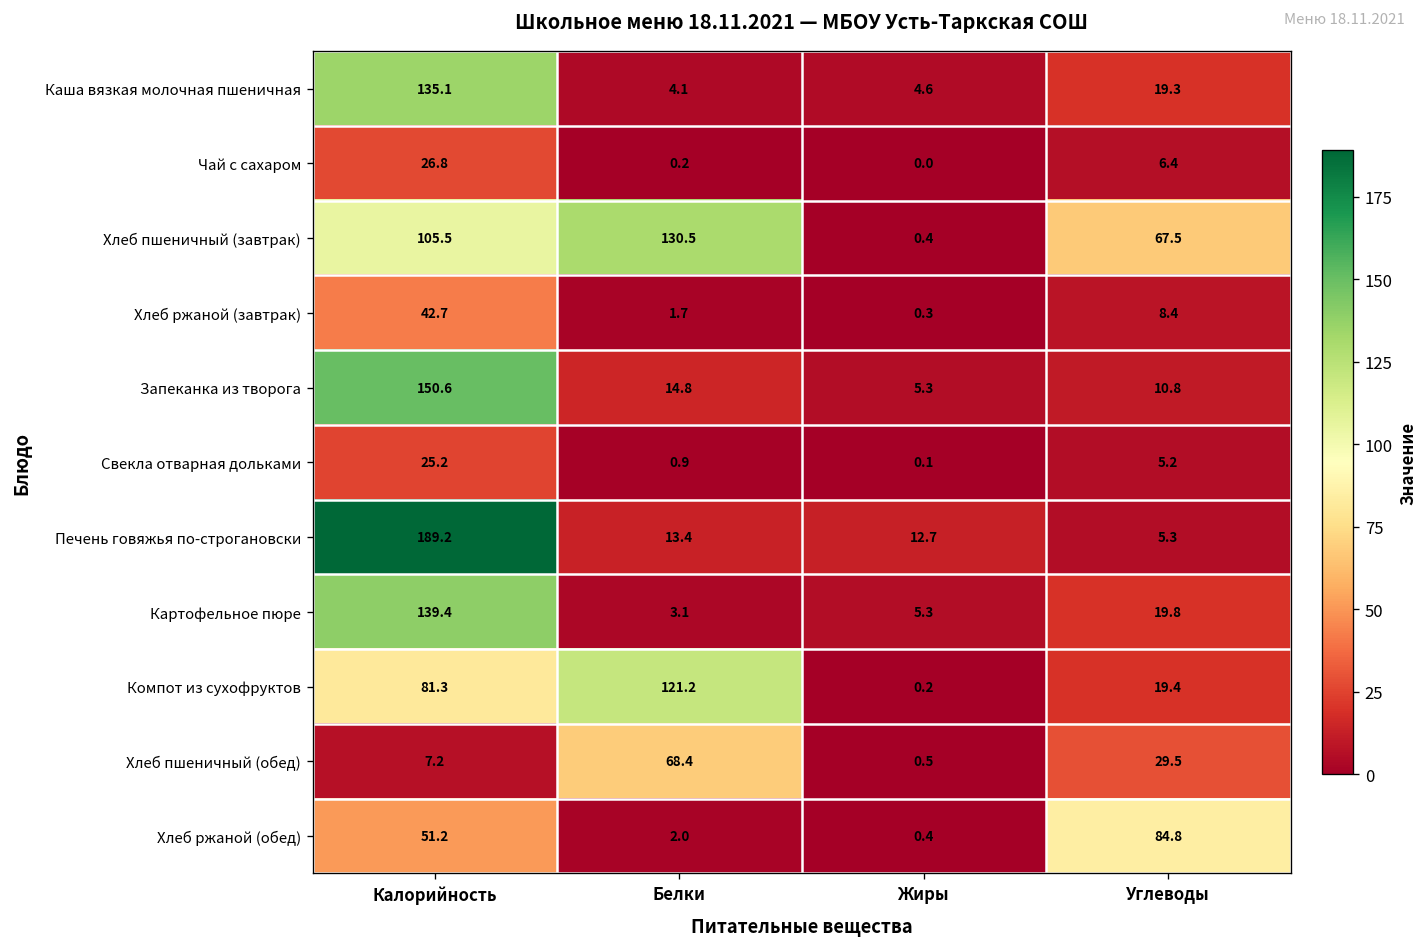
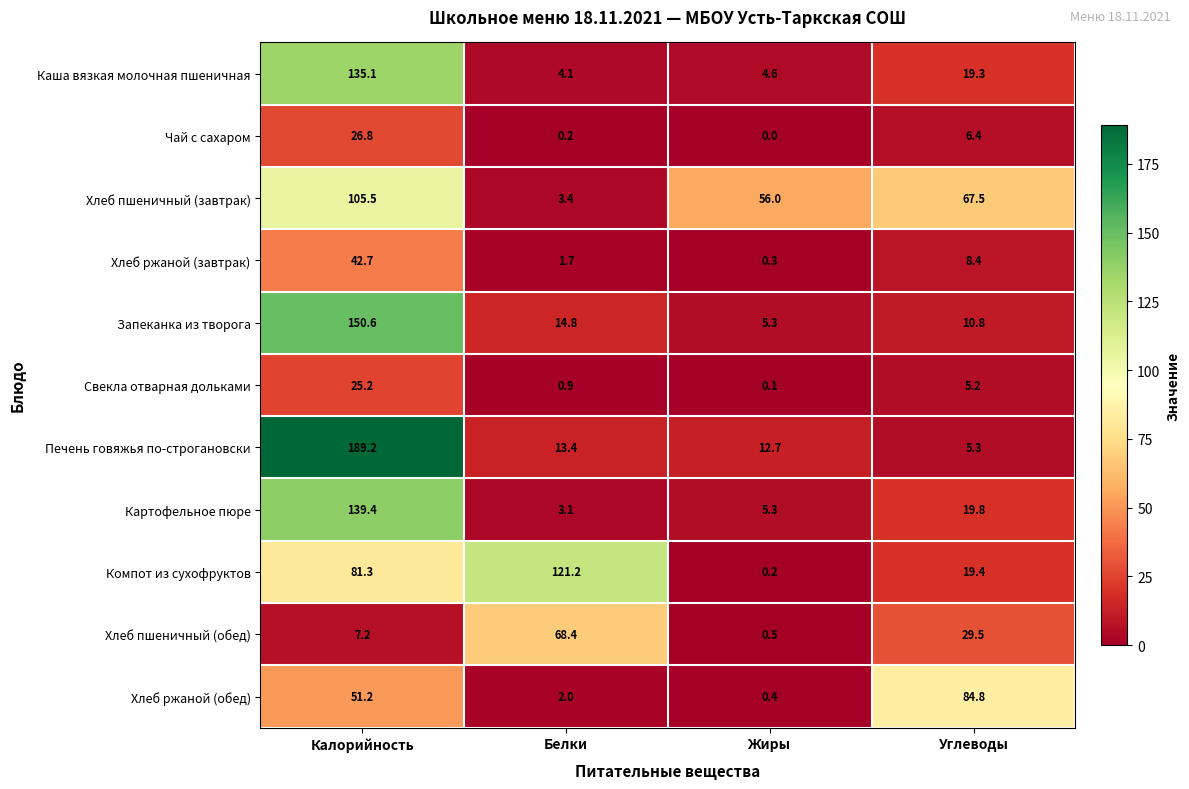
Хлеб пшеничный (завтрак), Белки: 130.5 -> 3.4
Хлеб пшеничный (завтрак), Жиры: 0.4 -> 56.0
